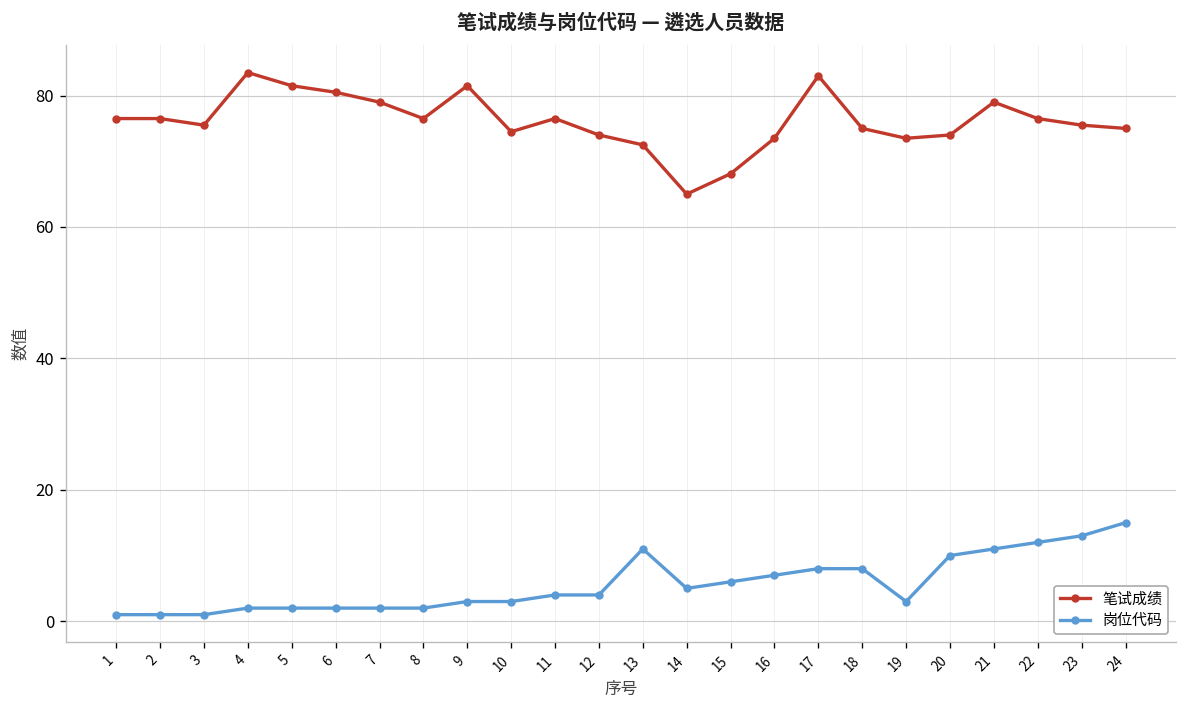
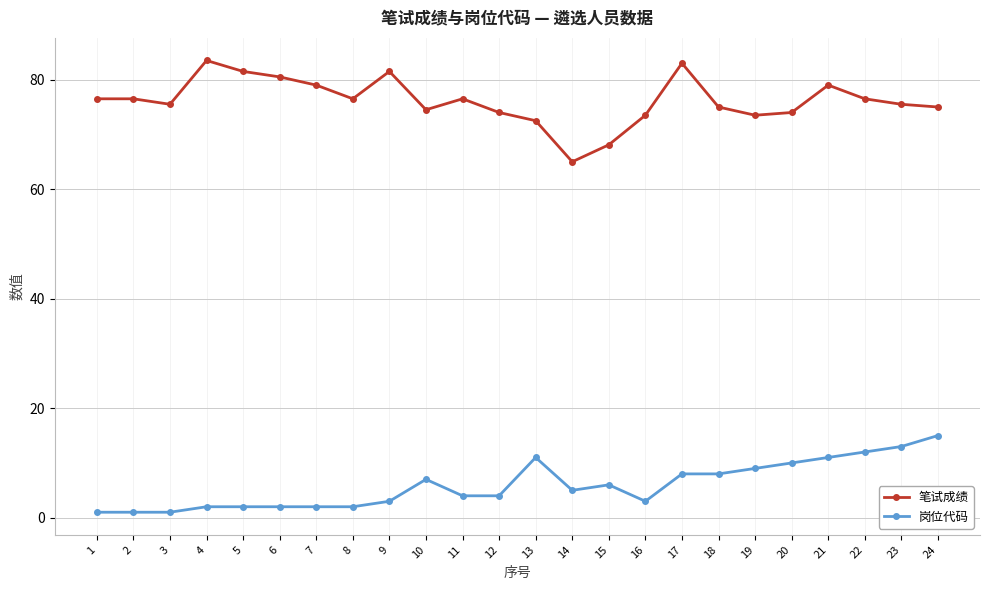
岗位代码, 10: 3 -> 7
岗位代码, 16: 7 -> 3
岗位代码, 19: 3 -> 9
